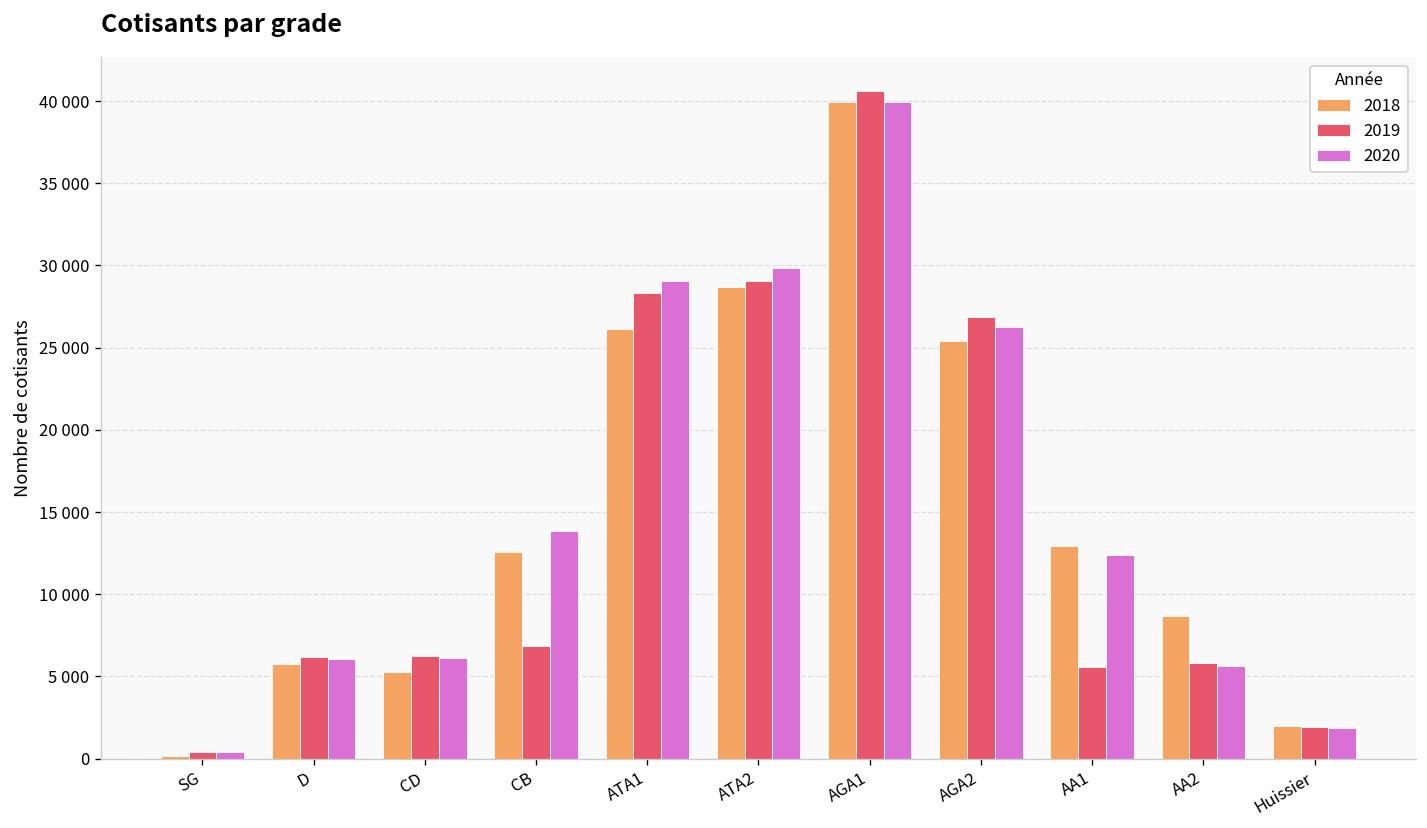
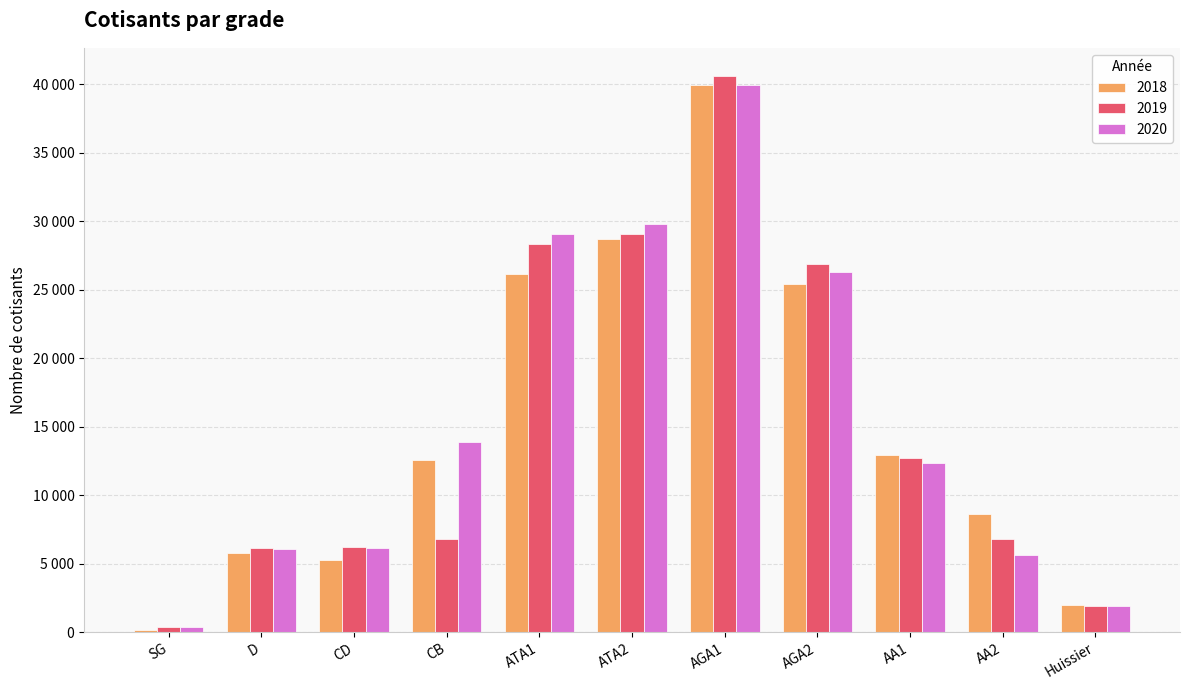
2019, AA1: 5600 -> 12700
2019, AA2: 5800 -> 6800
